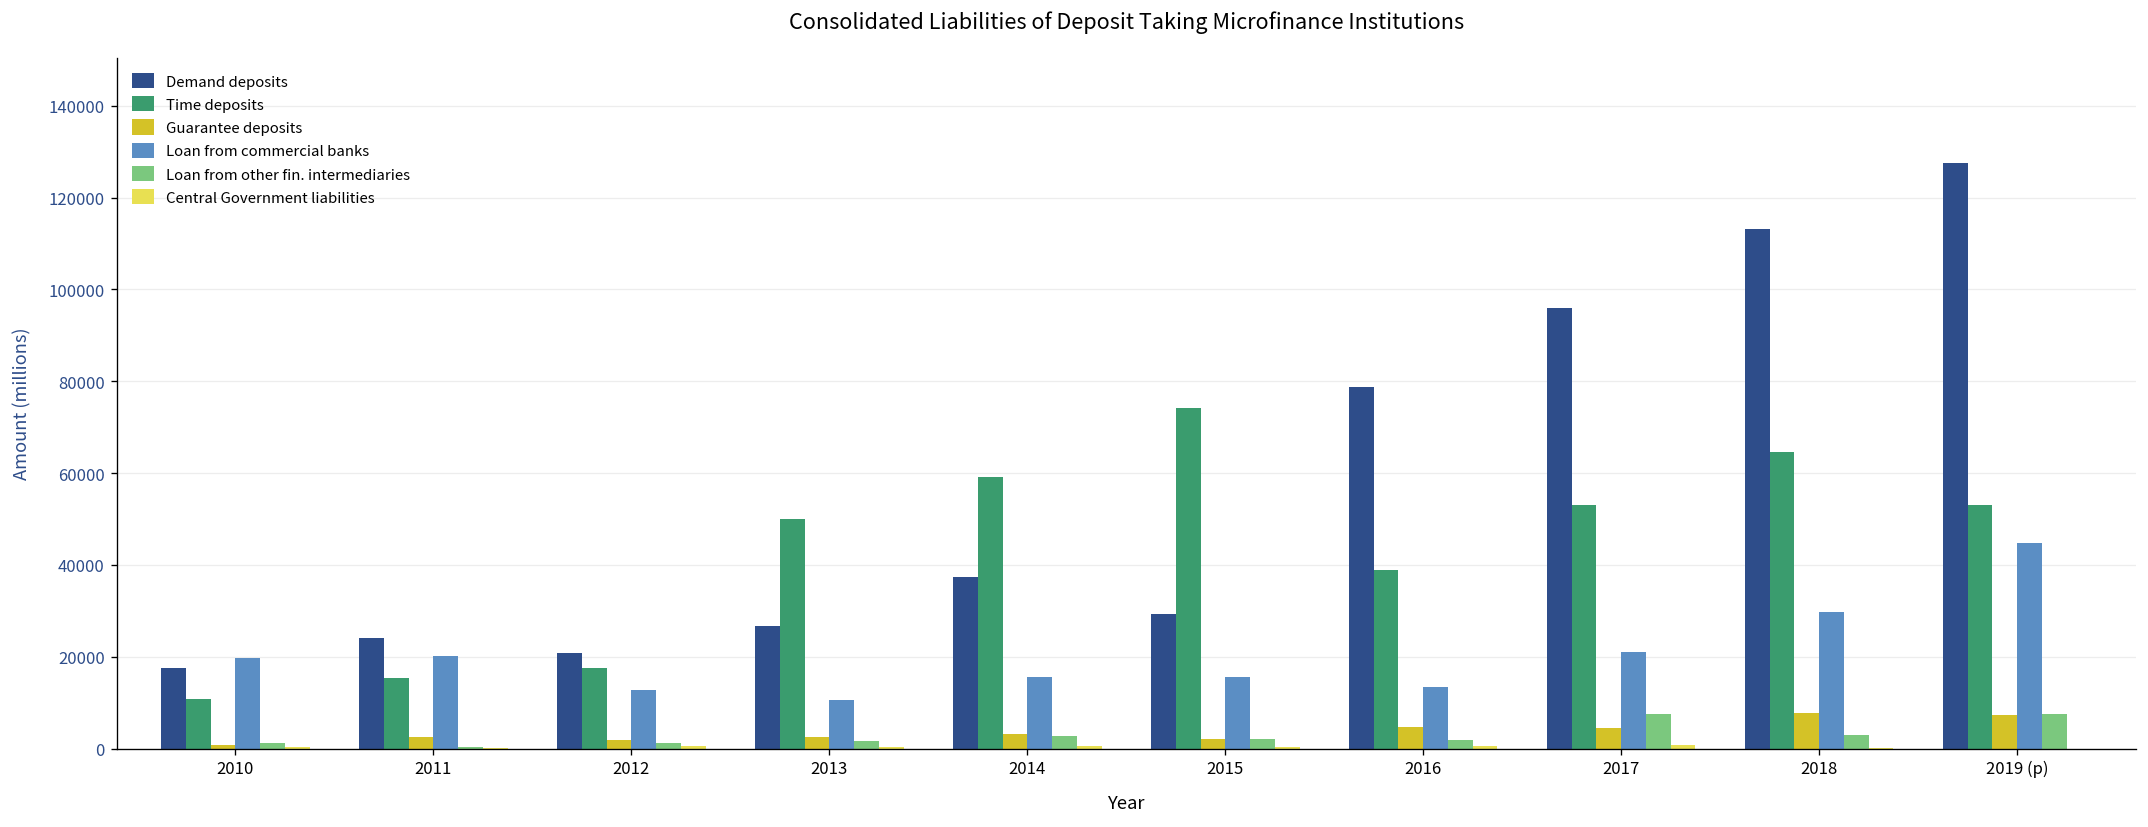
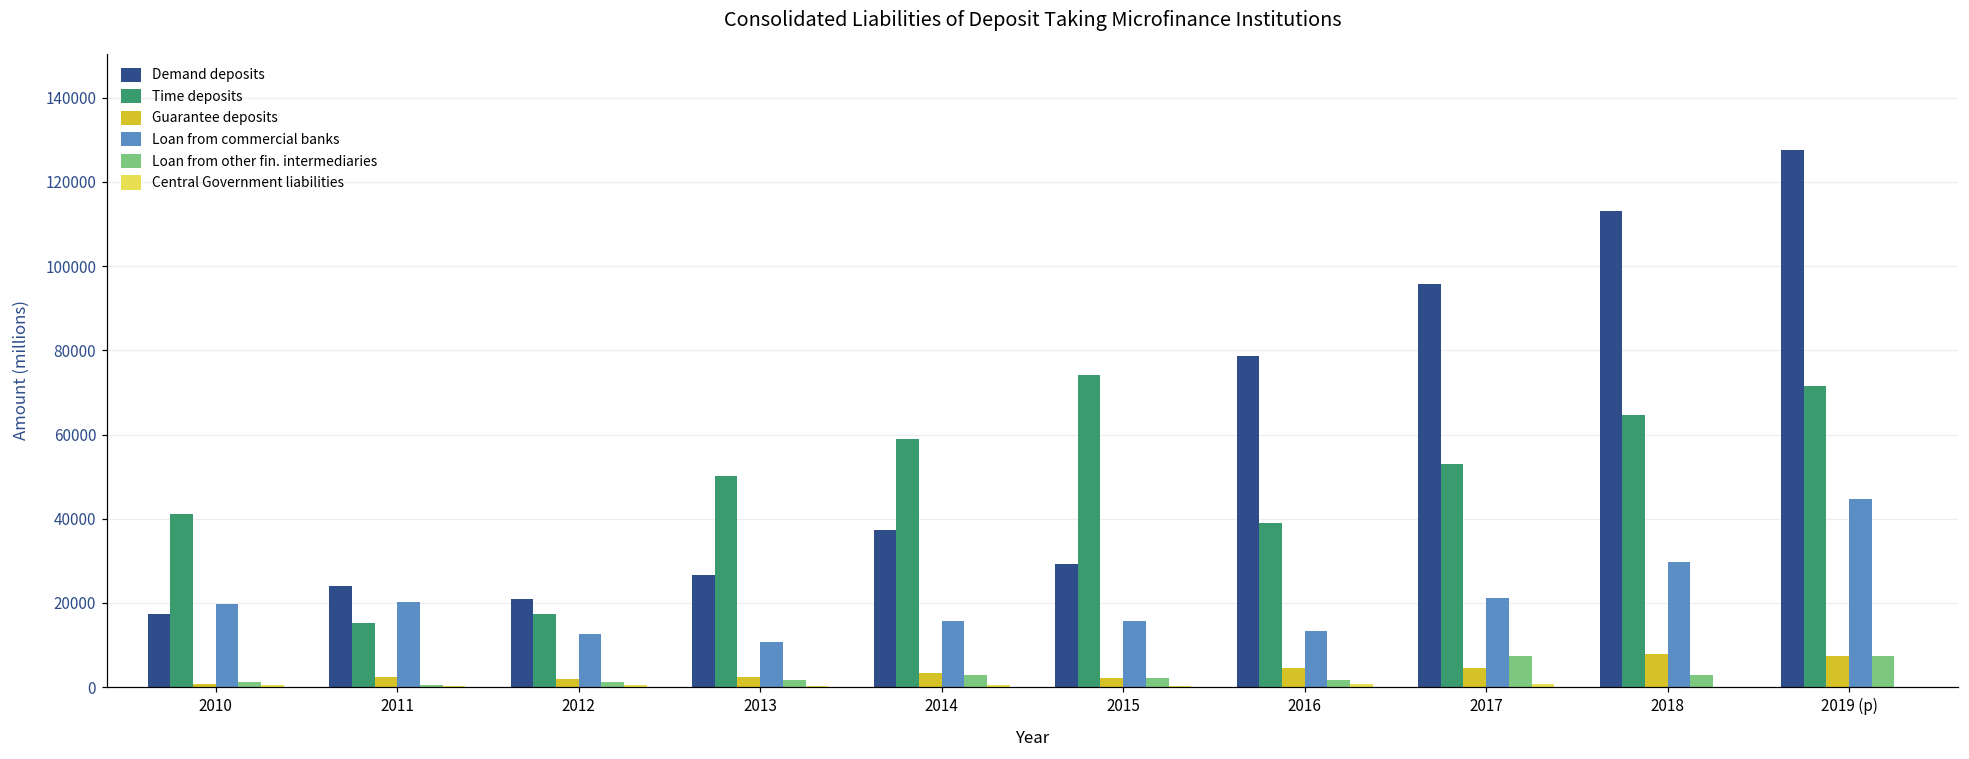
Time deposits, 2010: 11000 -> 41000
Time deposits, 2019 (p): 53000 -> 72000
